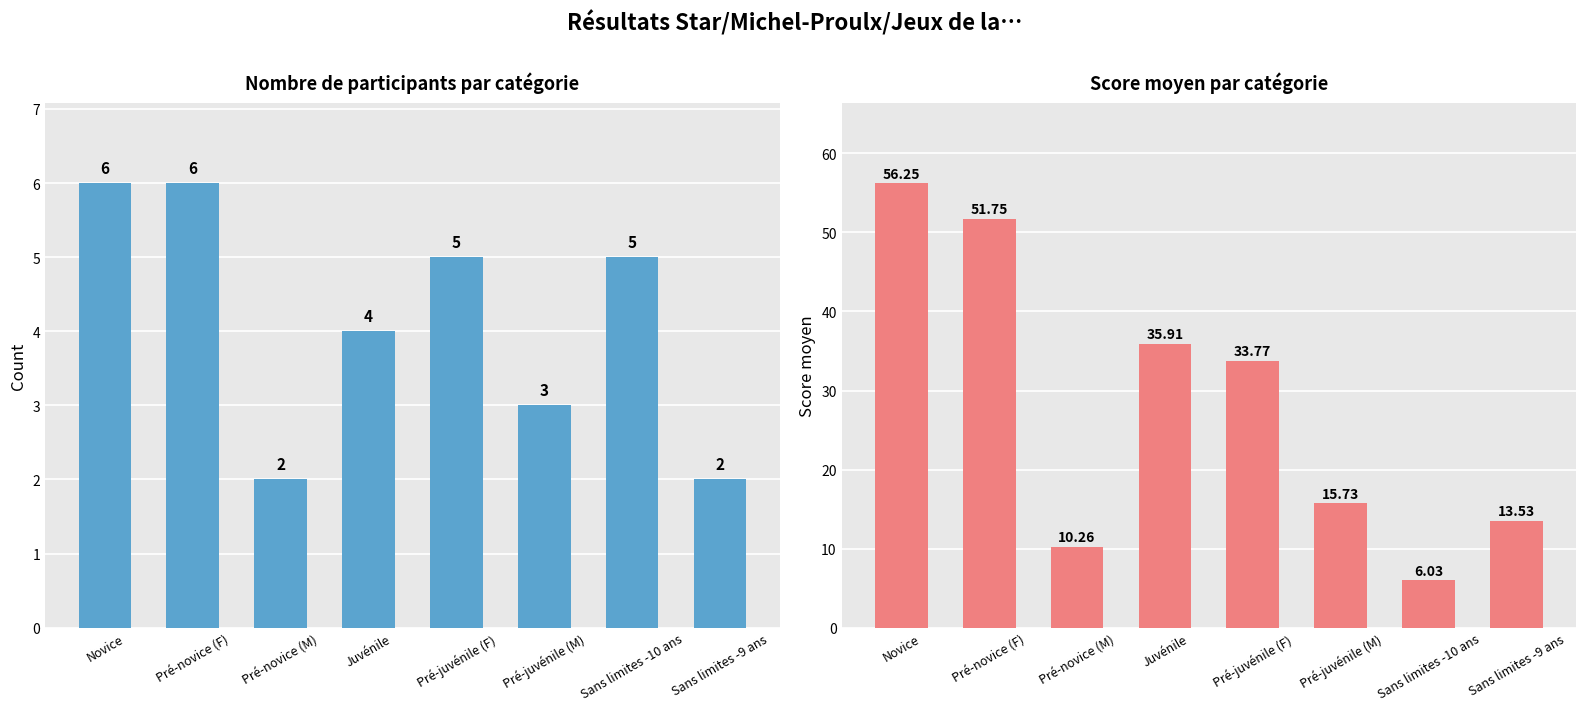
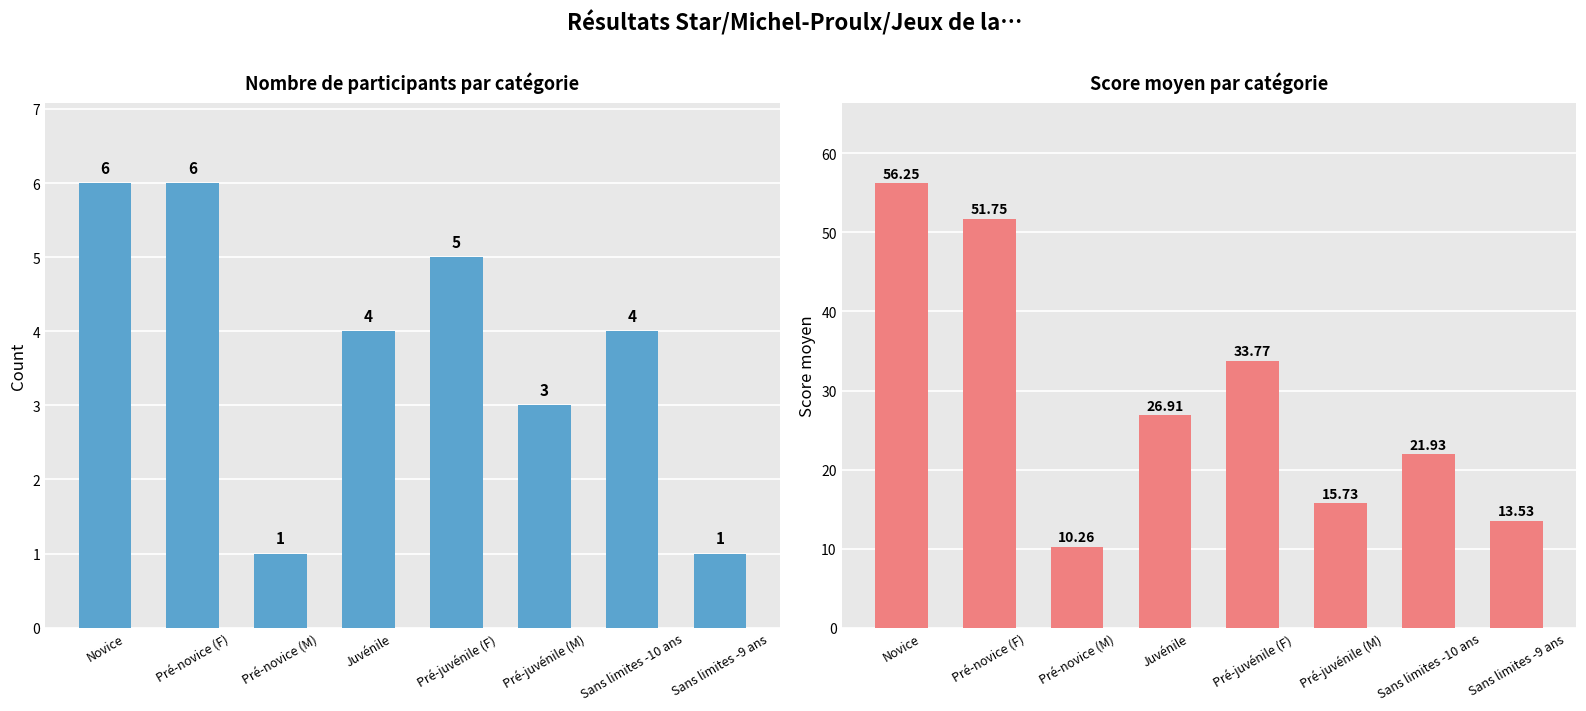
Nombre de participants par catégorie, Pré-novice (M): 2 -> 1
Nombre de participants par catégorie, Sans limites -10 ans: 5 -> 4
Nombre de participants par catégorie, Sans limites -9 ans: 2 -> 1
Score moyen par catégorie, Juvénile: 35.91 -> 26.91
Score moyen par catégorie, Sans limites -10 ans: 6.03 -> 21.93
